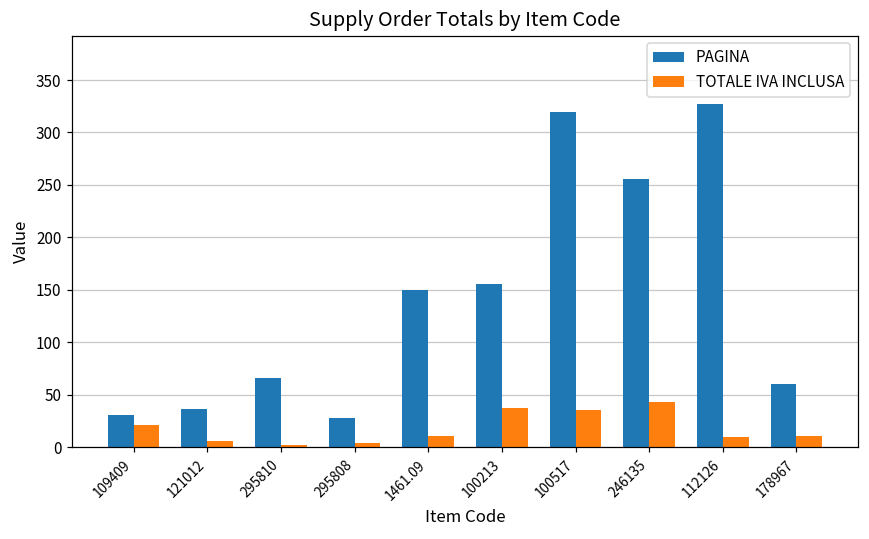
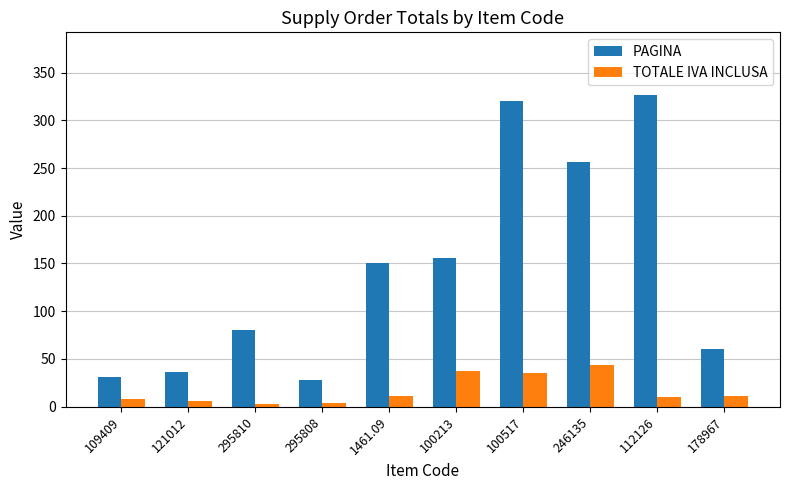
TOTALE IVA INCLUSA, 109409: 20 -> 10
PAGINA, 295810: 70 -> 80
